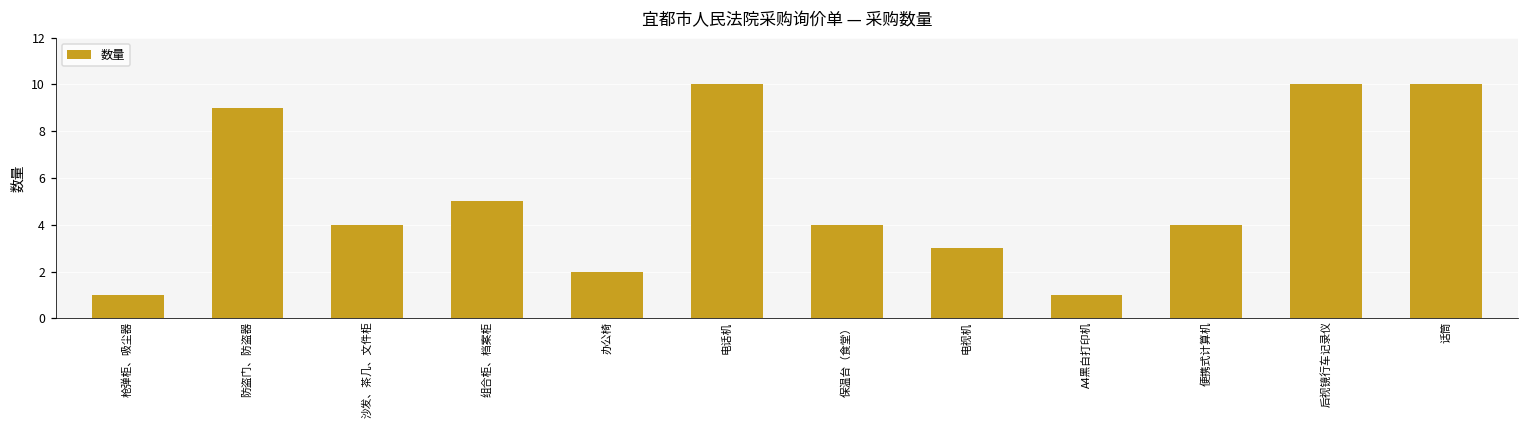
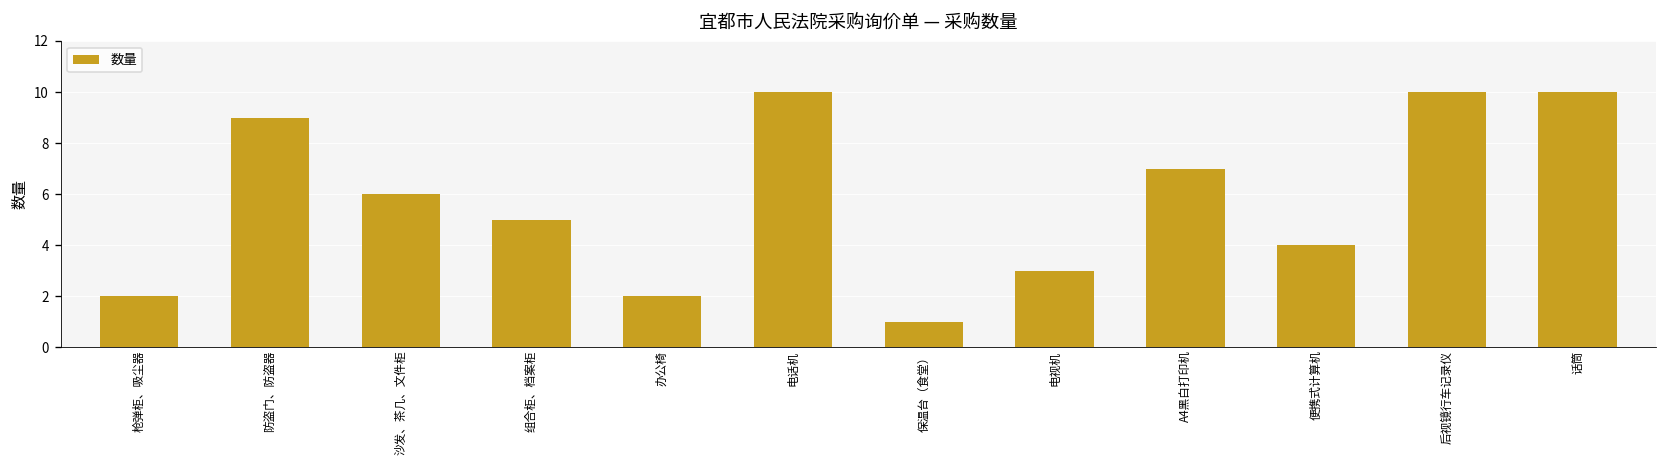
枪弹柜、吸尘器: 1 -> 2
沙发、茶几、文件柜: 4 -> 6
保温台（食堂）: 4 -> 1
A4黑白打印机: 1 -> 7
